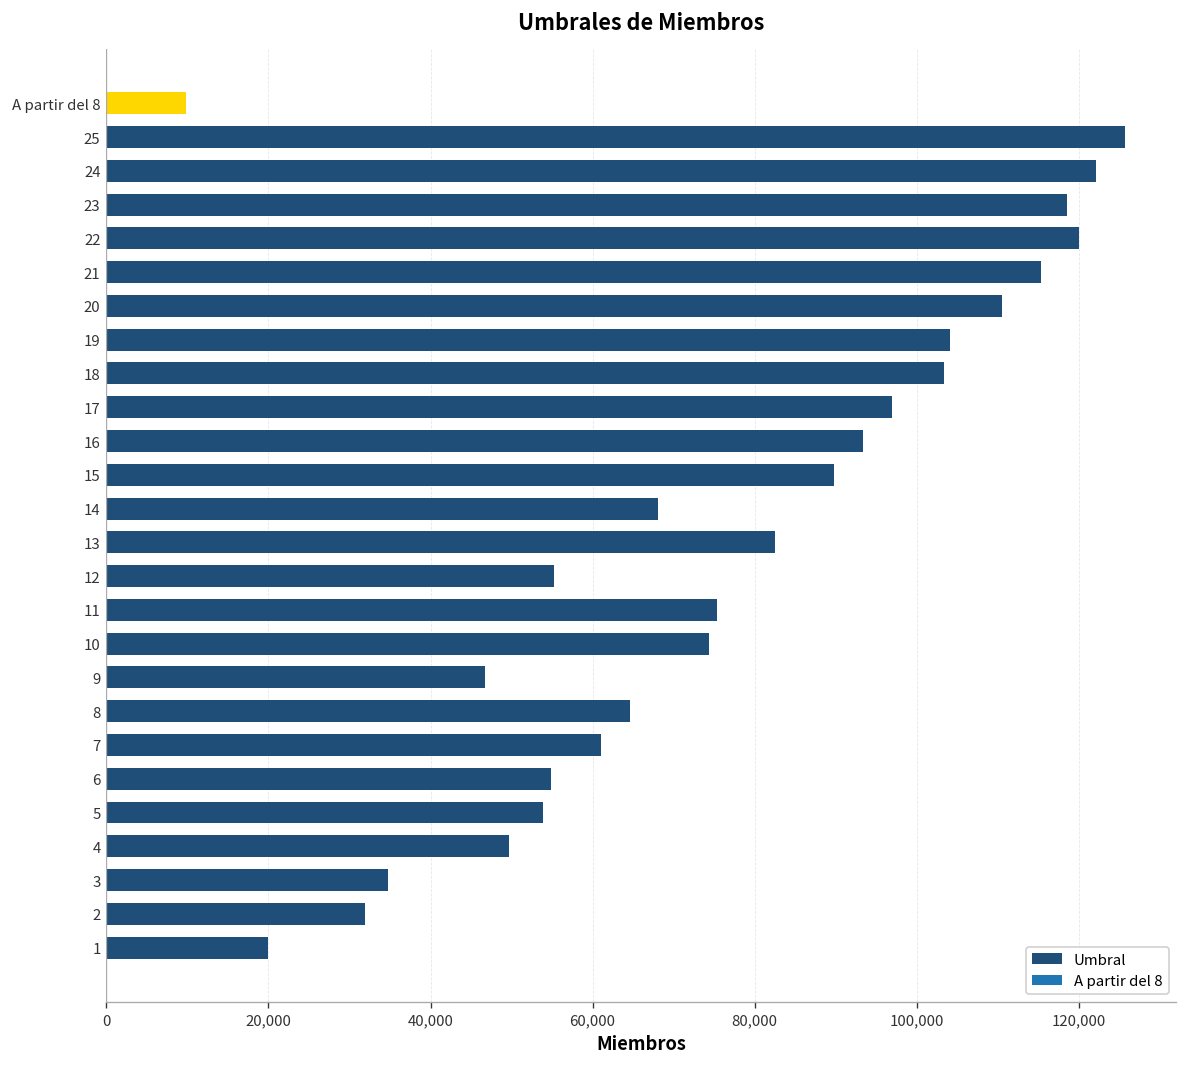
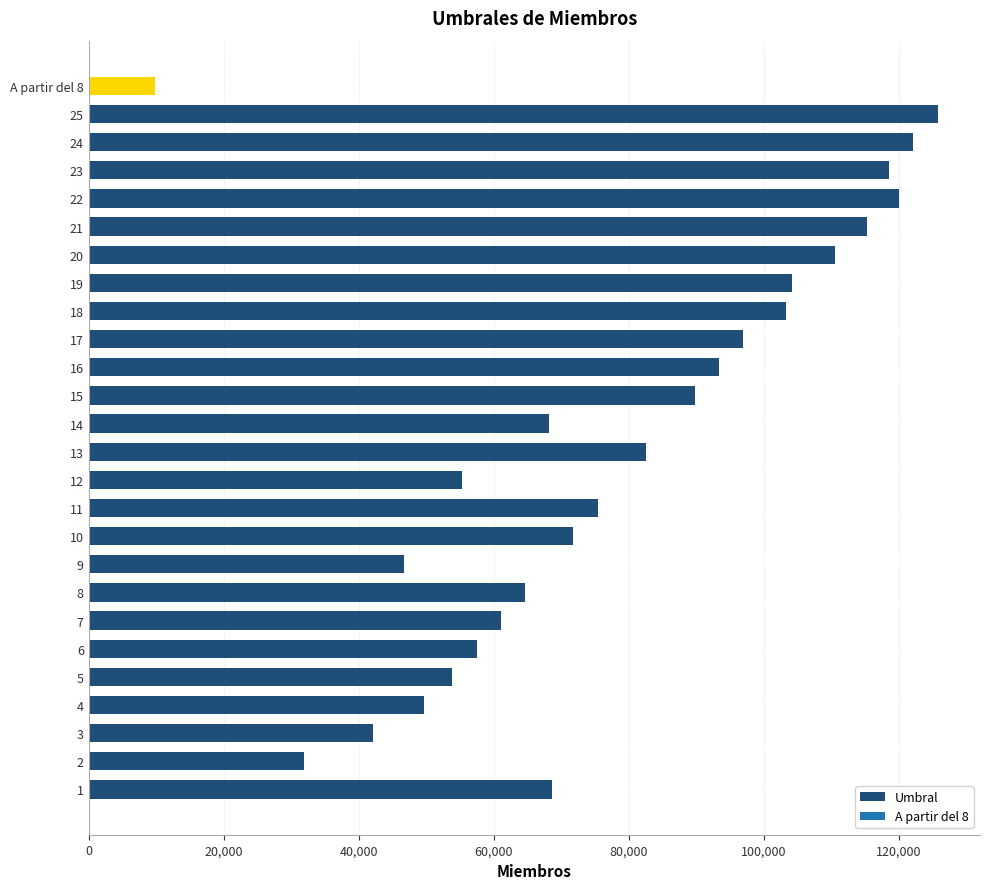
10: 74,000 -> 72,000
6: 55,000 -> 57,000
3: 35,000 -> 42,000
1: 20,000 -> 69,000
